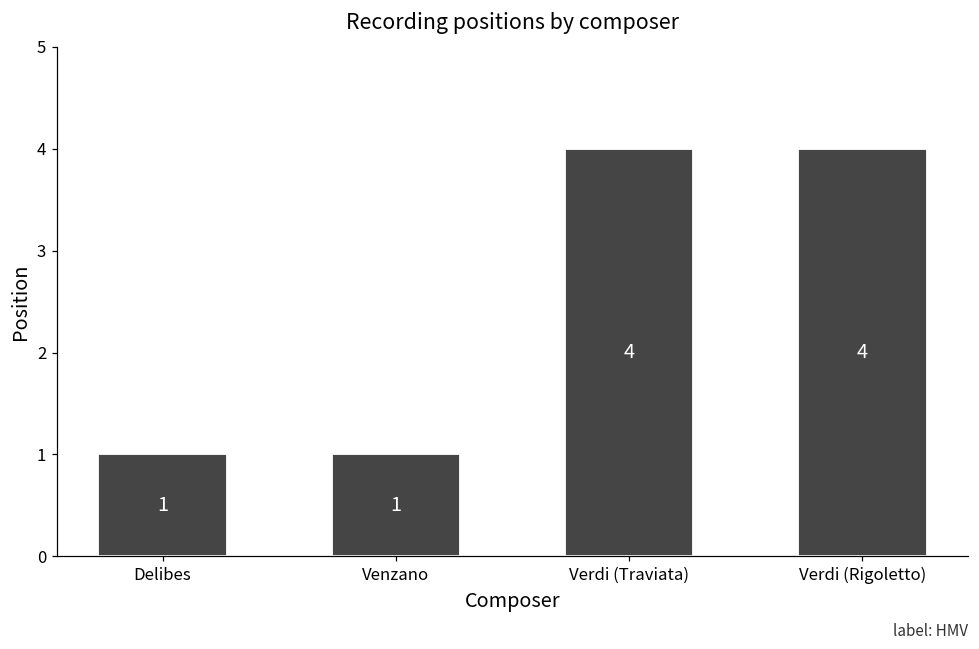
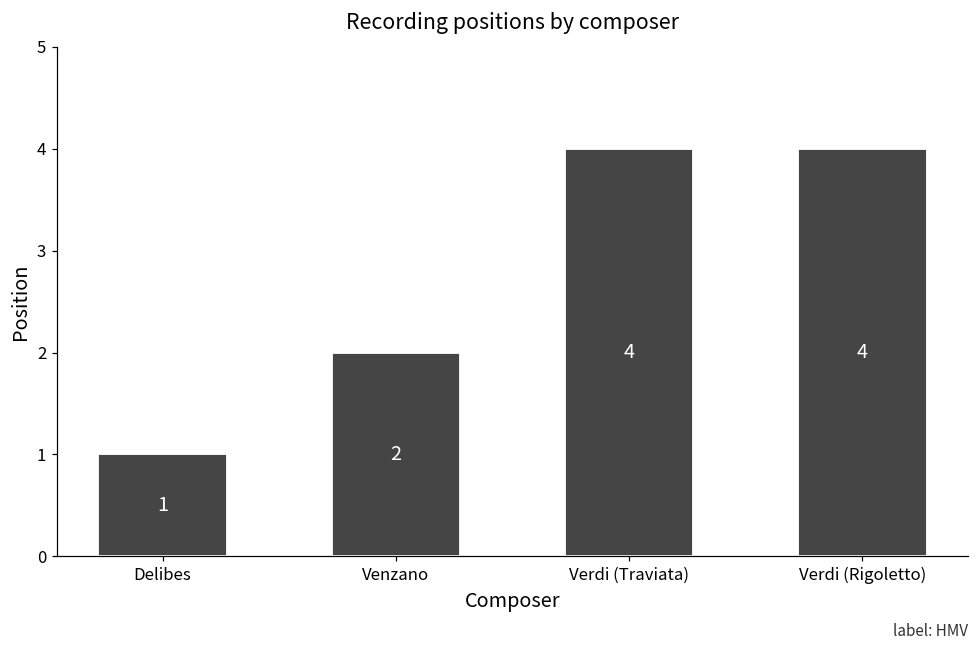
Venzano: 1 -> 2
